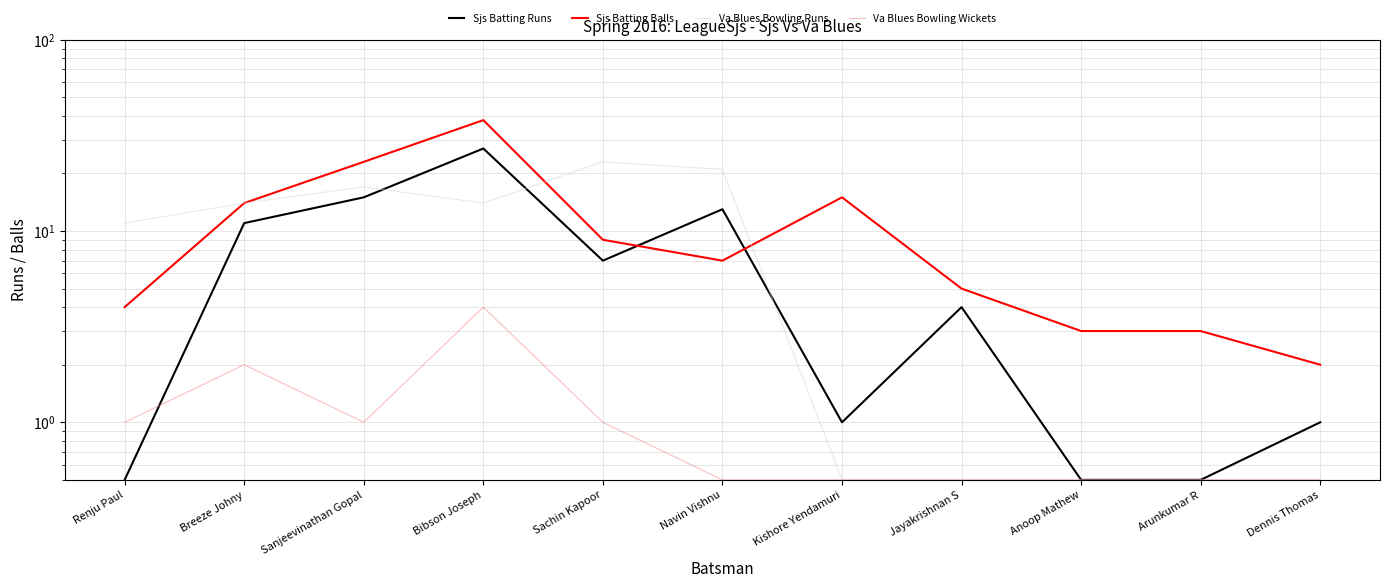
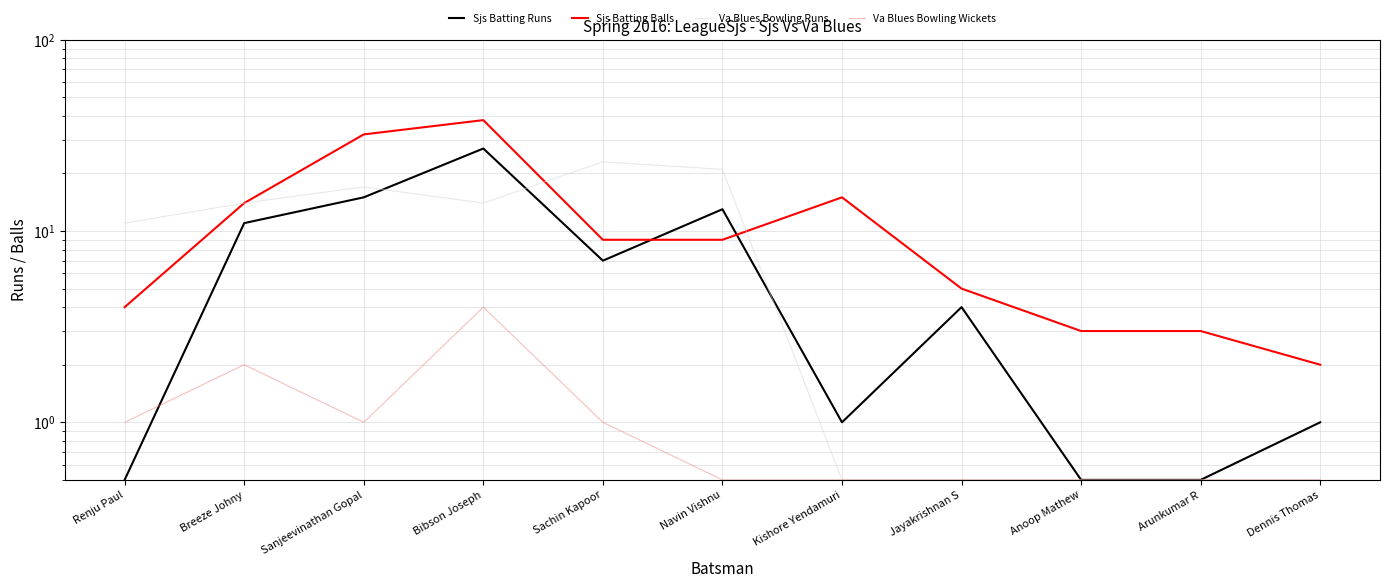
Sjs Batting Balls, Sanjeevinathan Gopal: 23 -> 32
Sjs Batting Balls, Navin Vishnu: 7 -> 9
